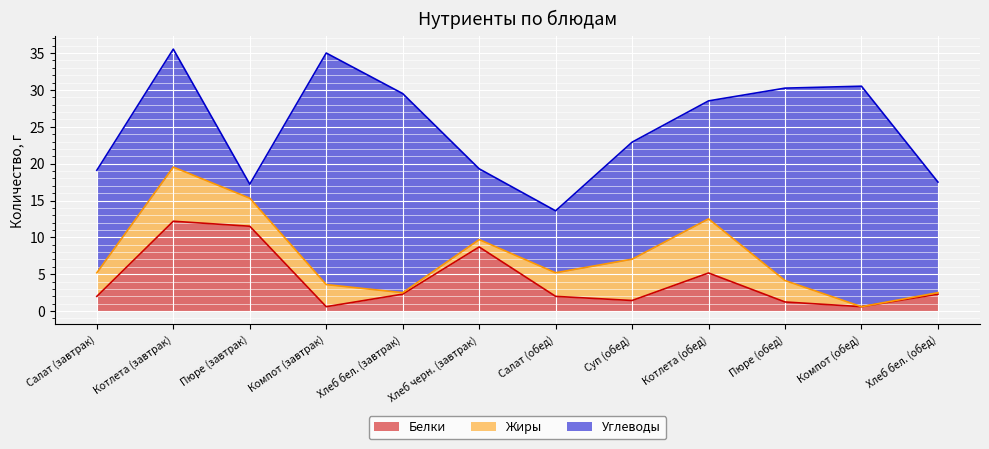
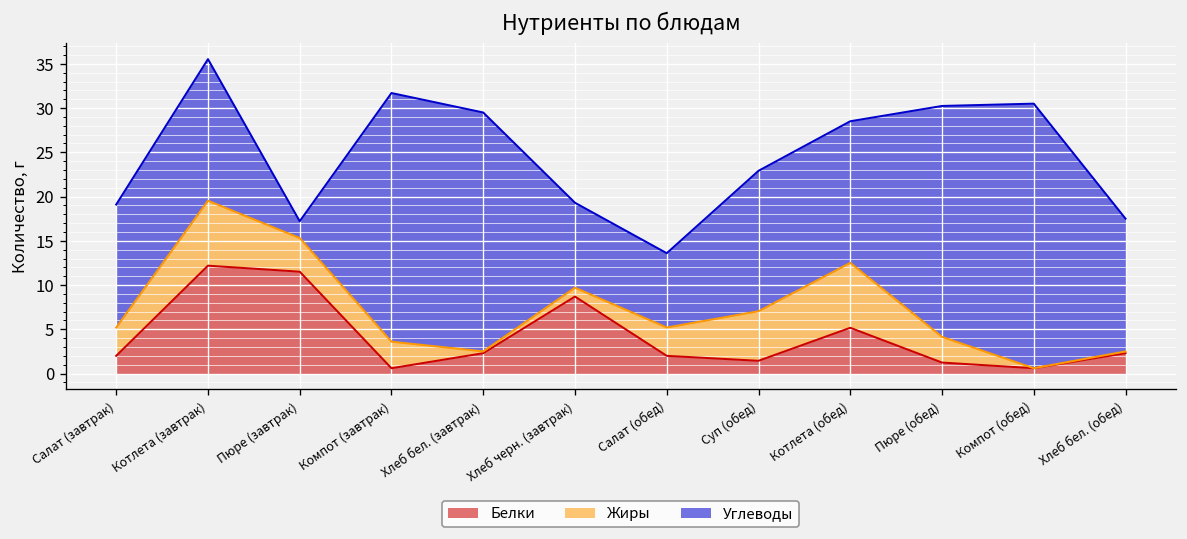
Углеводы, Компот (завтрак): 31 -> 28
